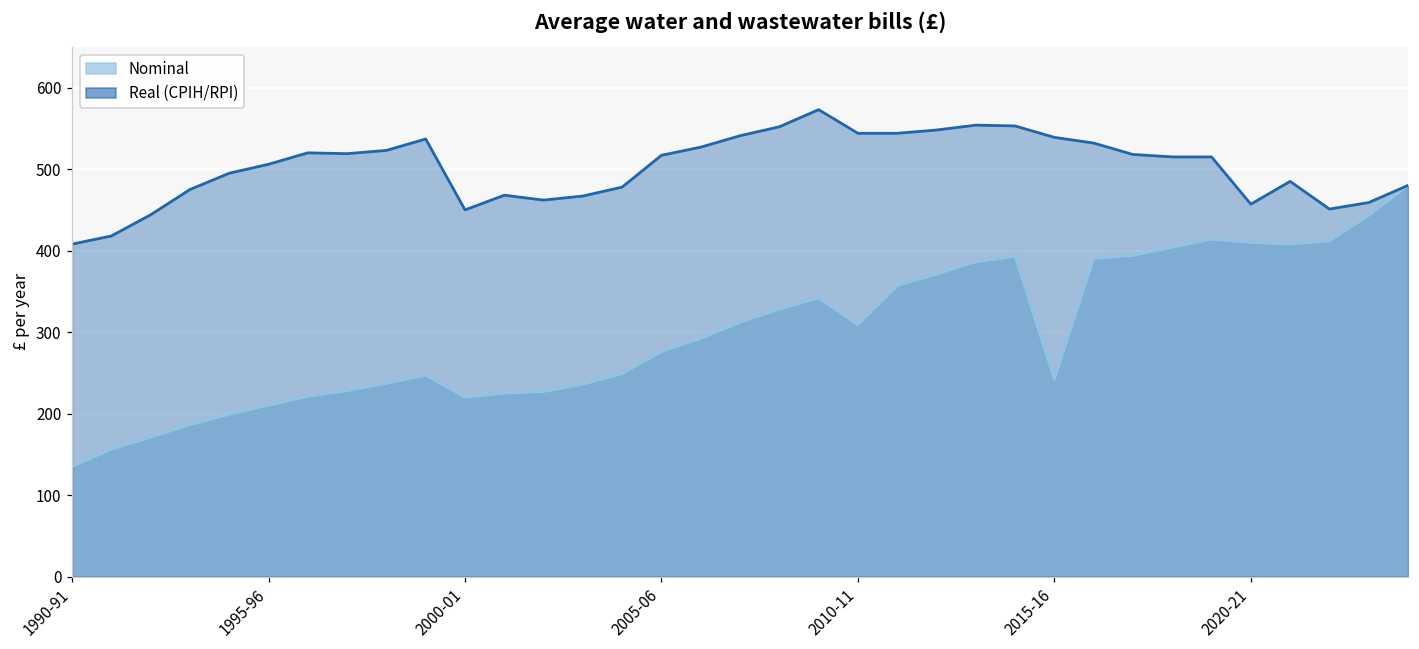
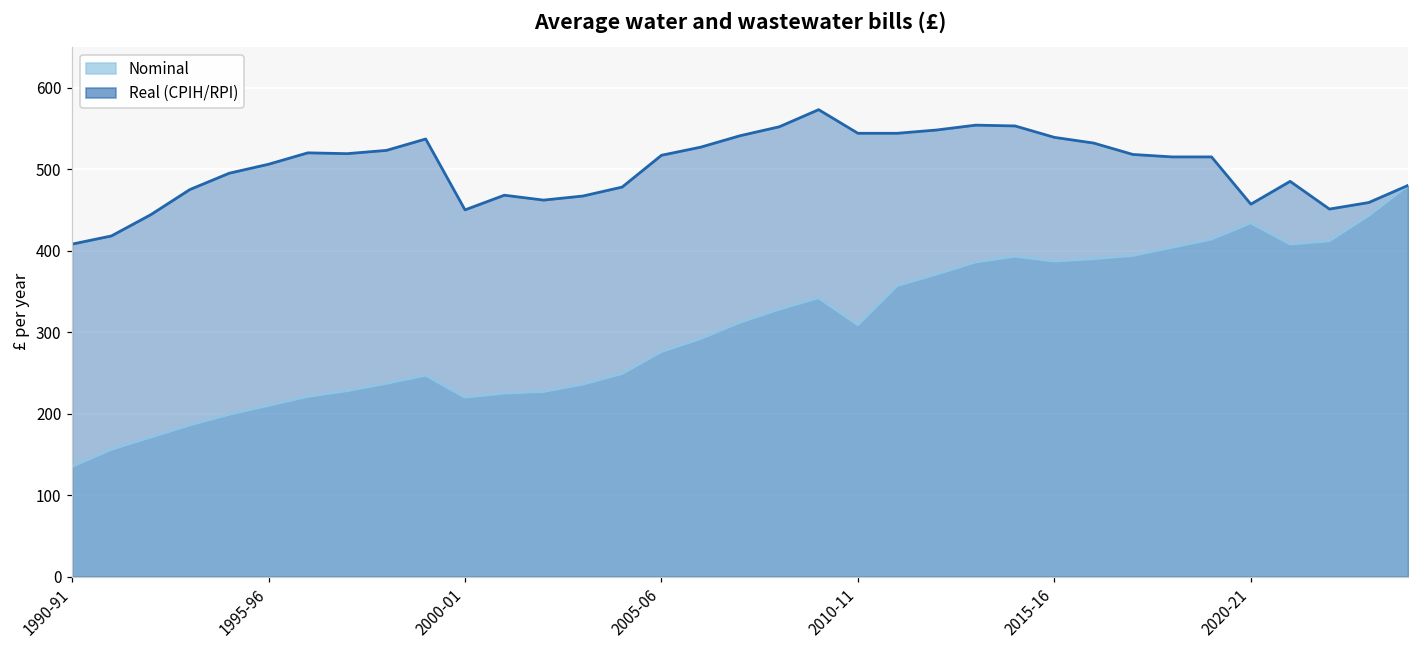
Nominal, 2015-16: 240 -> 390
Nominal, 2020-21: 410 -> 430
